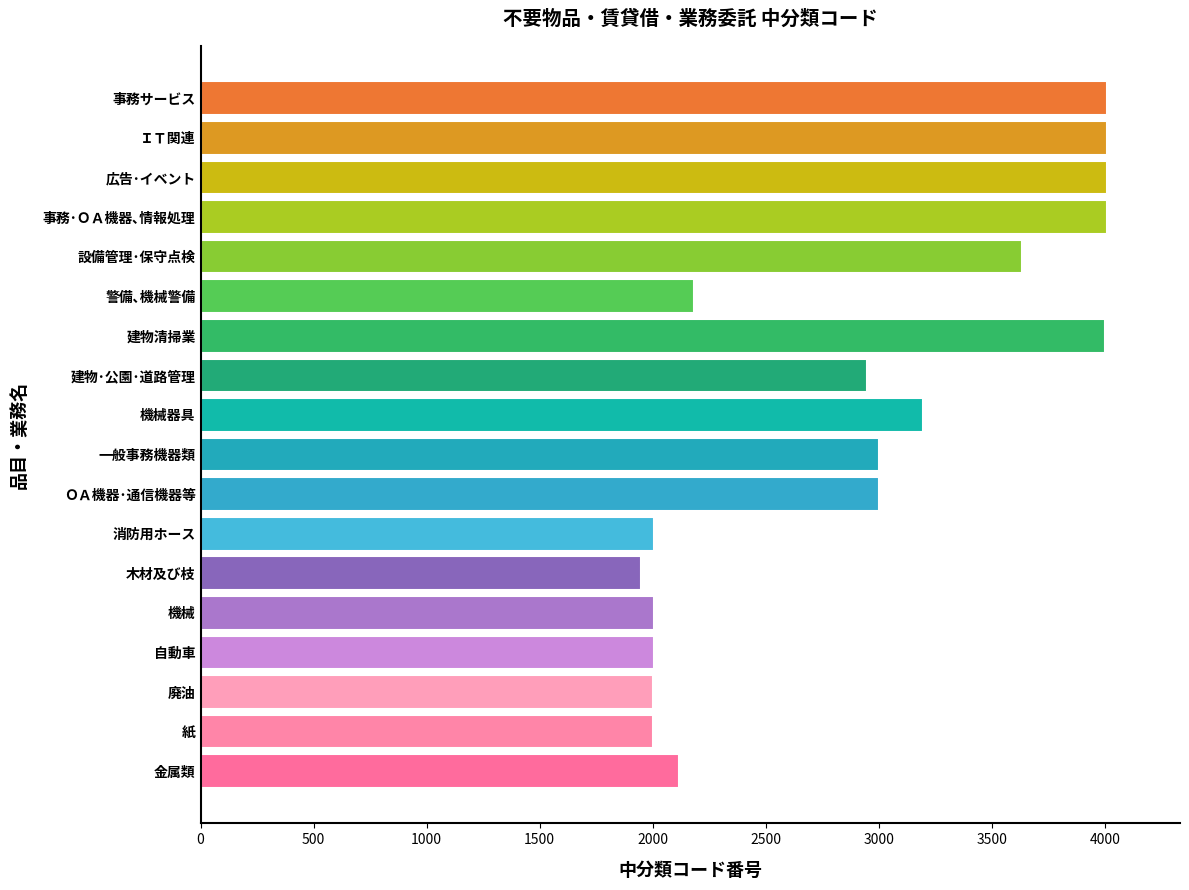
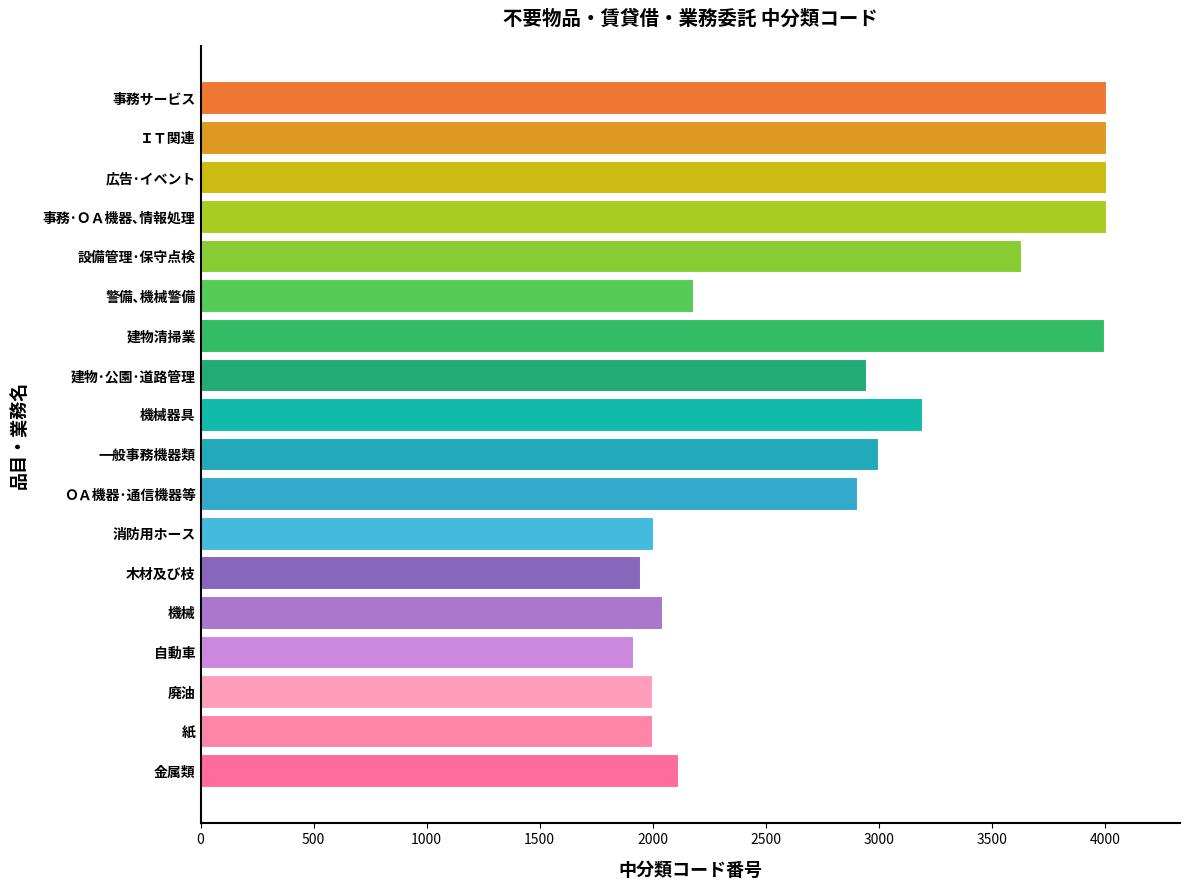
ＯＡ機器･通信機器等: 3000 -> 2910
機械: 2010 -> 2050
自動車: 2000 -> 1920
